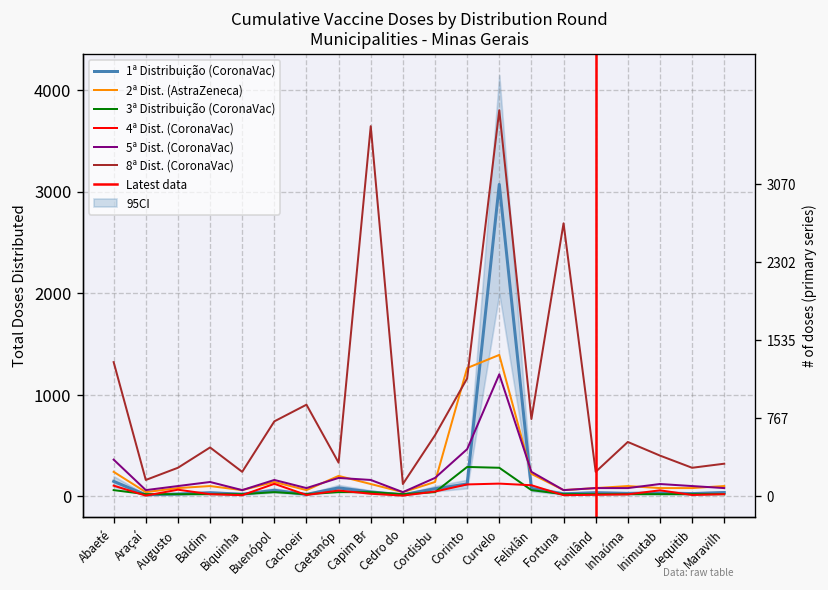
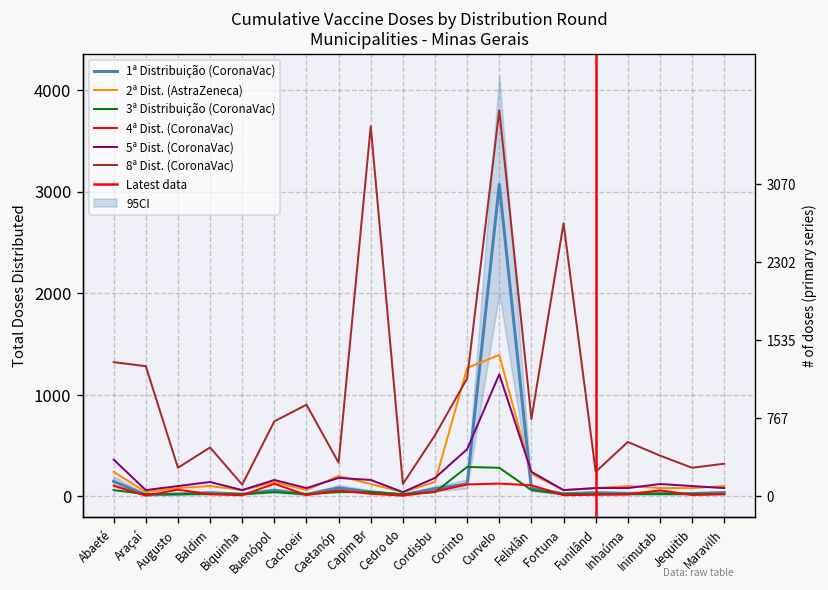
8ª Dist. (CoronaVac), Araçaí: 200 -> 1300
8ª Dist. (CoronaVac), Biquinha: 200 -> 100
